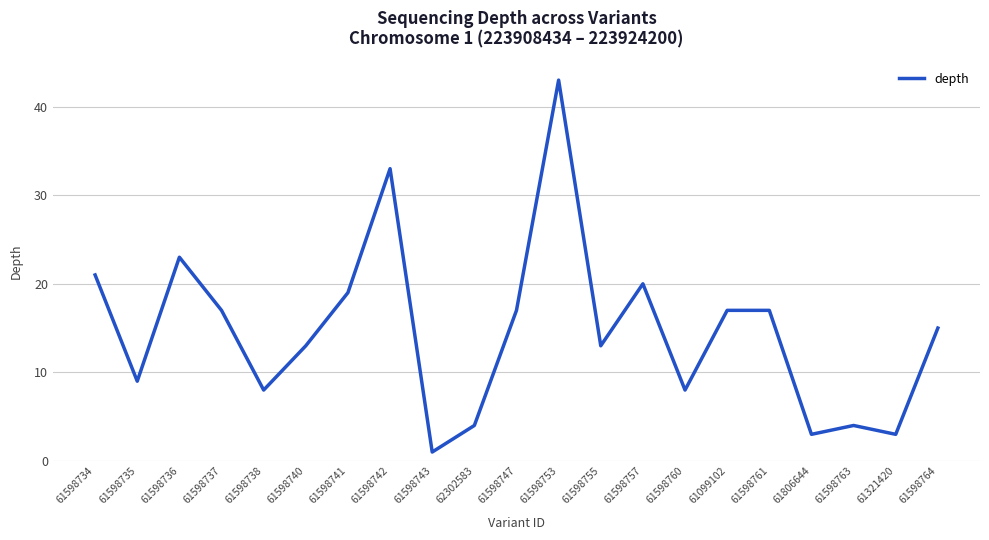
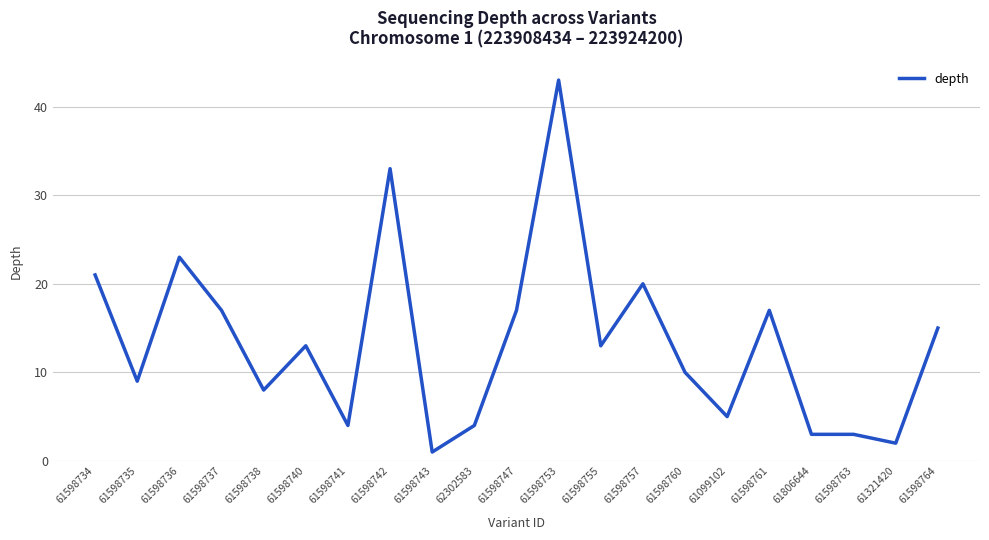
61598741: 19 -> 4
61598760: 8 -> 10
61099102: 17 -> 5
61598763: 4 -> 3
61321420: 3 -> 2
